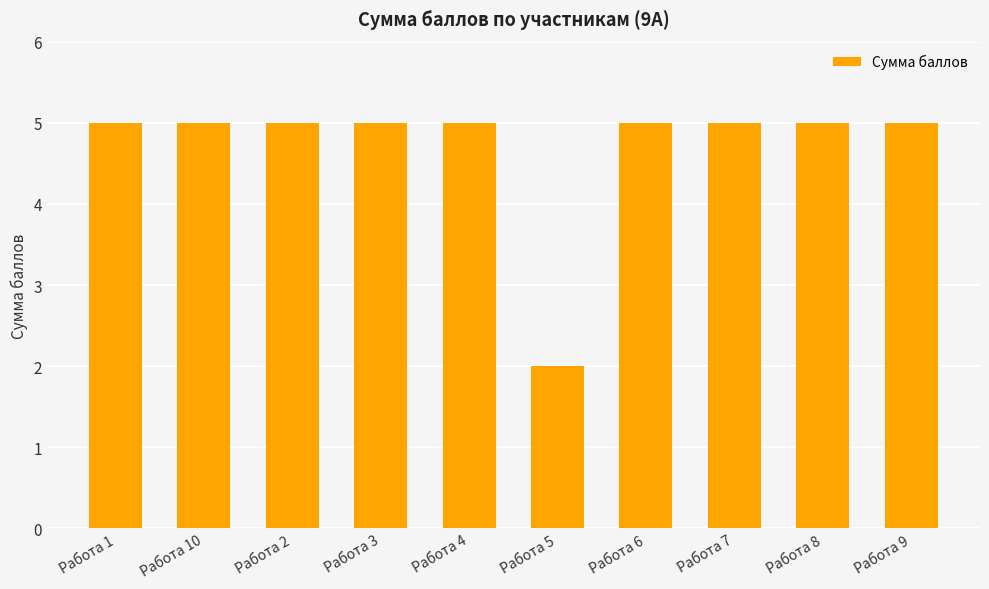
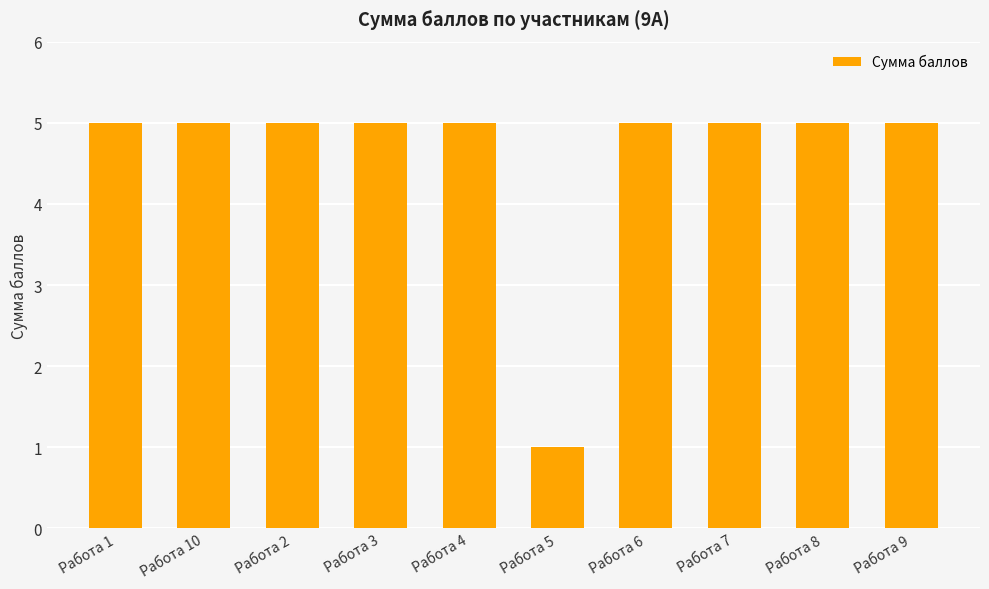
Работа 5: 2 -> 1
